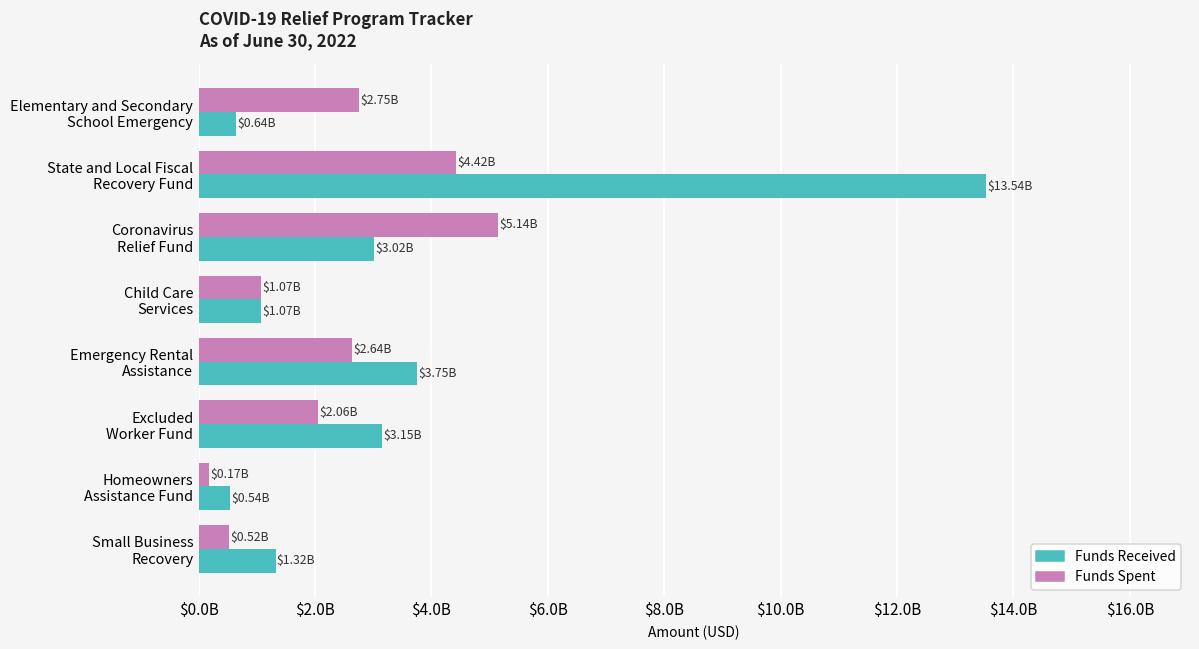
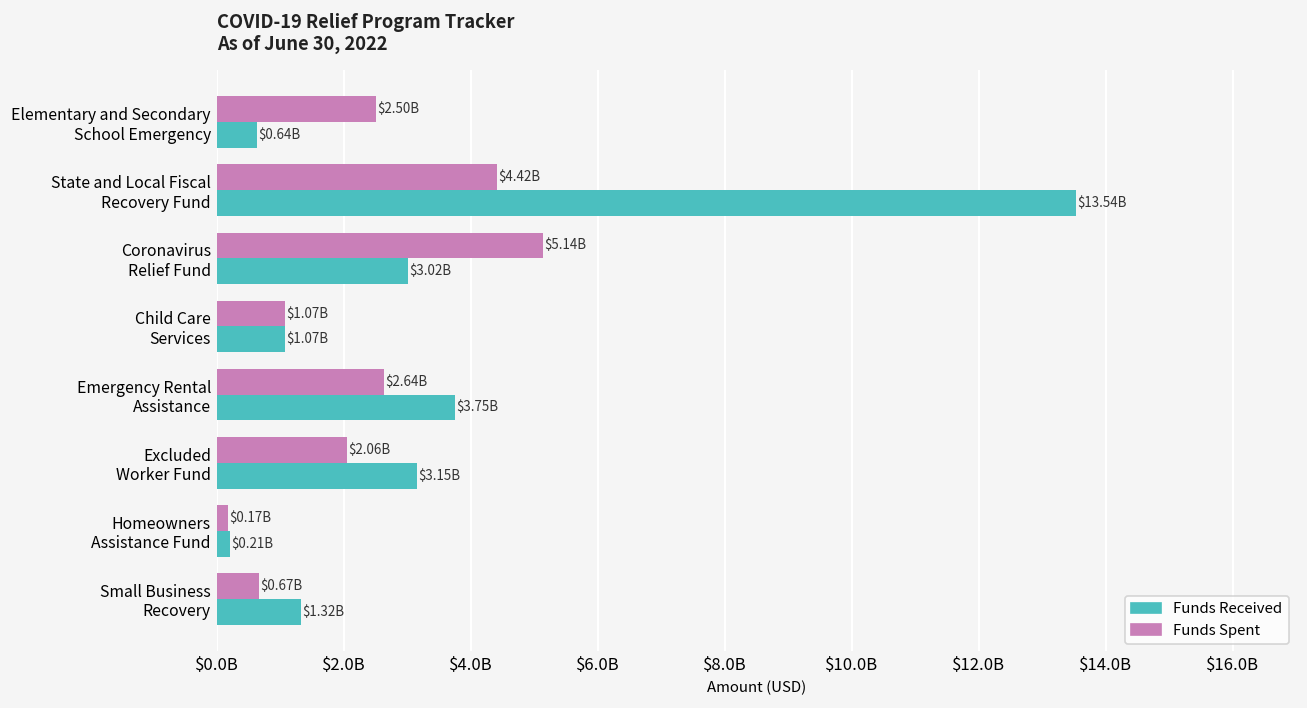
Funds Spent, Elementary and Secondary School Emergency: $2.75B -> $2.50B
Funds Received, Homeowners Assistance Fund: $0.54B -> $0.21B
Funds Spent, Small Business Recovery: $0.52B -> $0.67B
